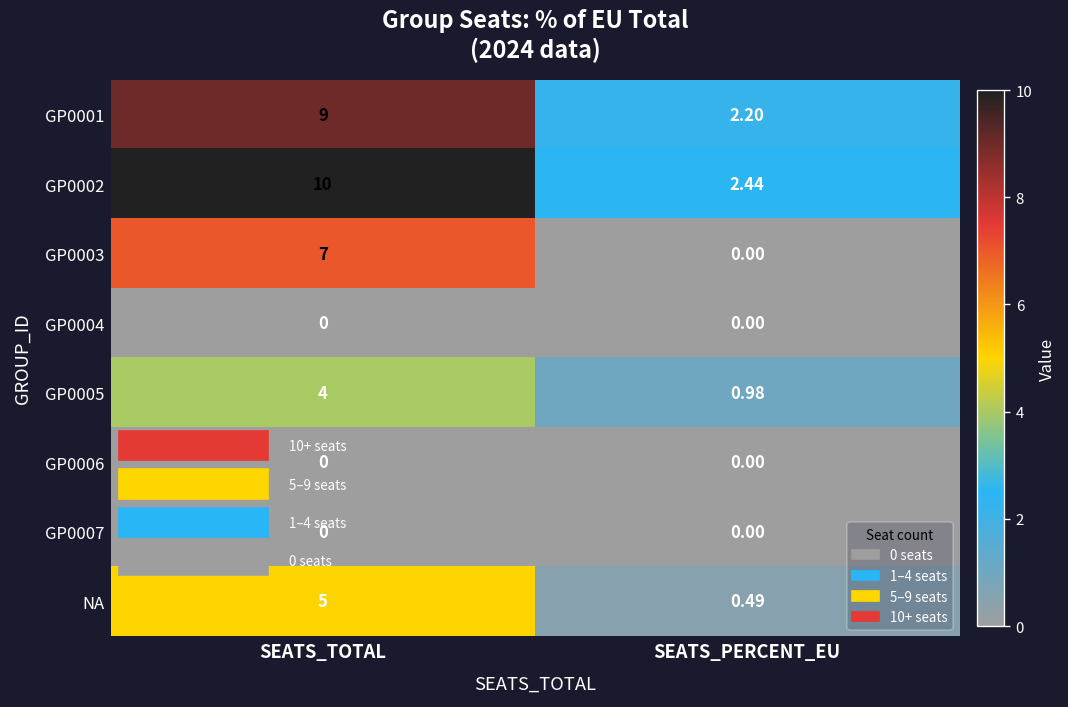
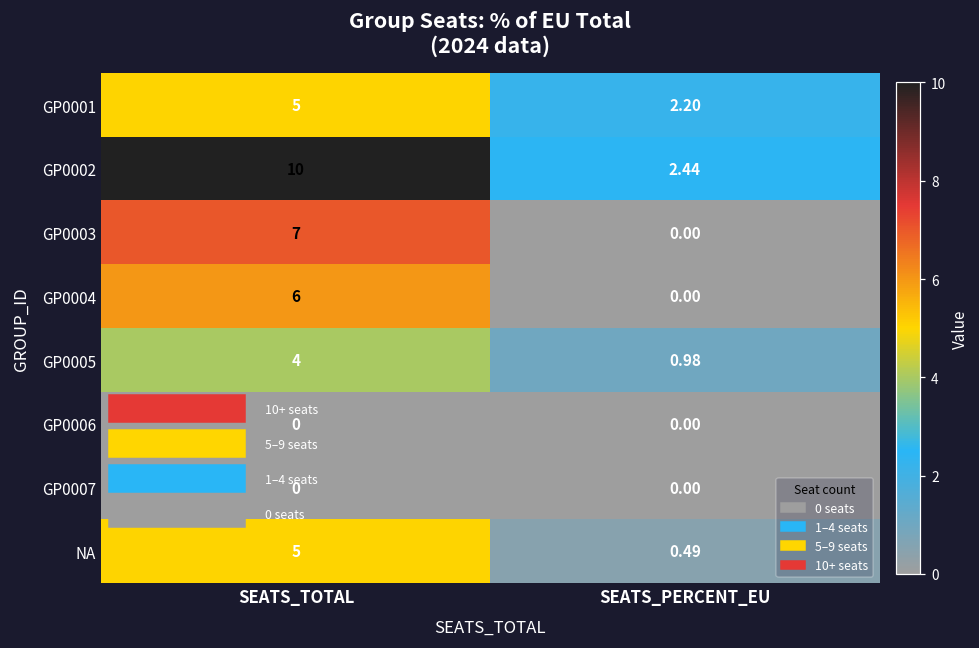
GP0001, SEATS_TOTAL: 9 -> 5
GP0004, SEATS_TOTAL: 0 -> 6
